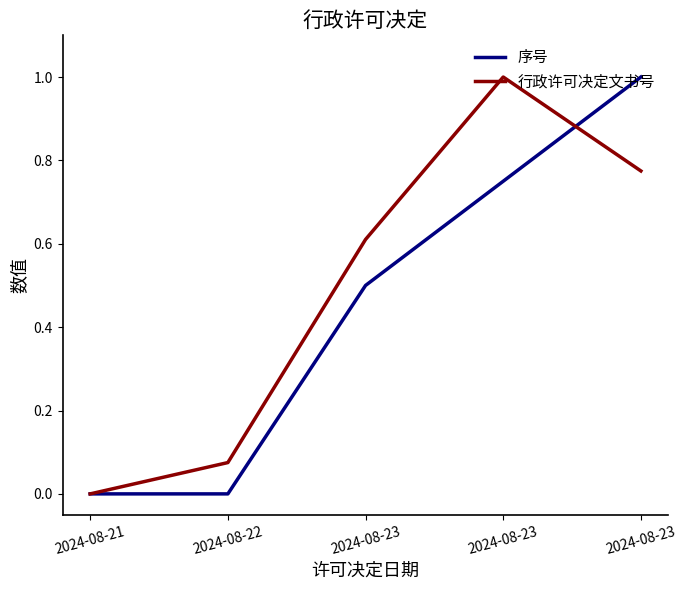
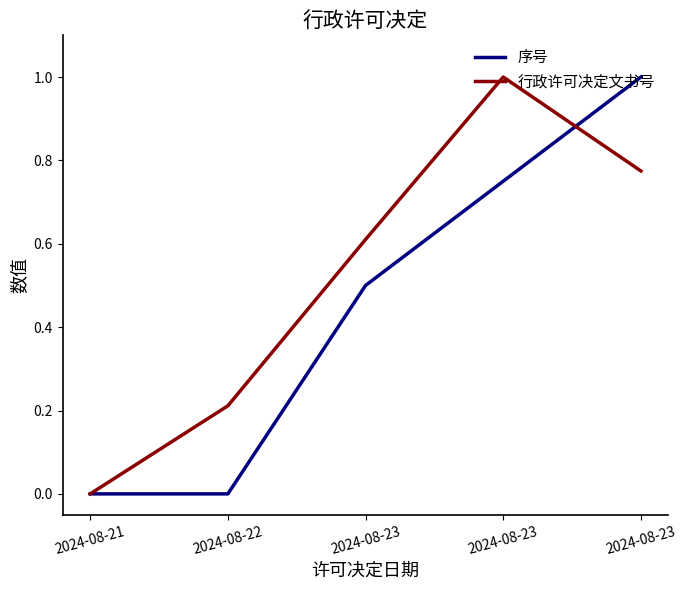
行政许可决定文书号, 2024-08-22: 0.08 -> 0.21
